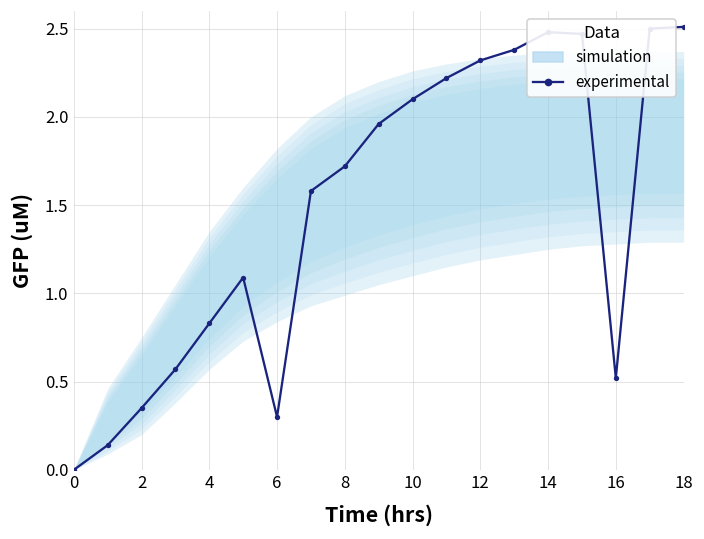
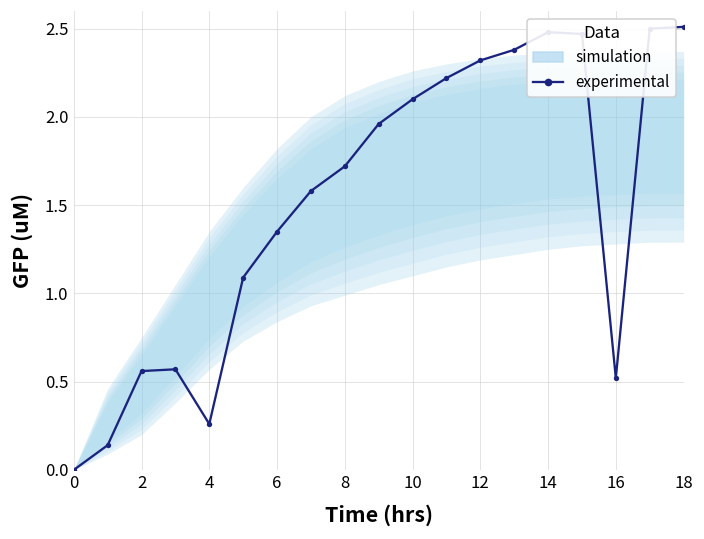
experimental, 2: 0.35 -> 0.56
experimental, 4: 0.83 -> 0.26
experimental, 6: 0.30 -> 1.35
